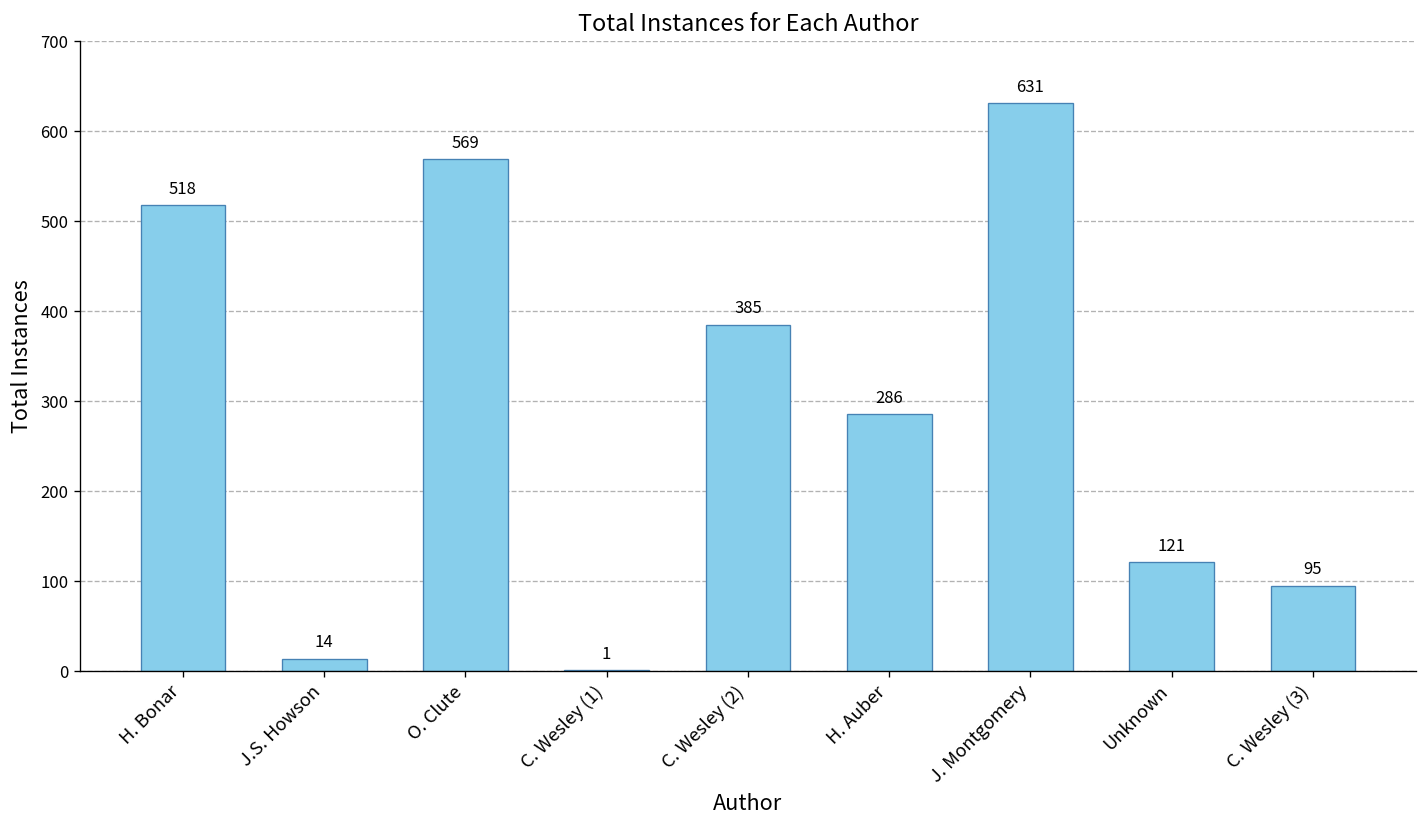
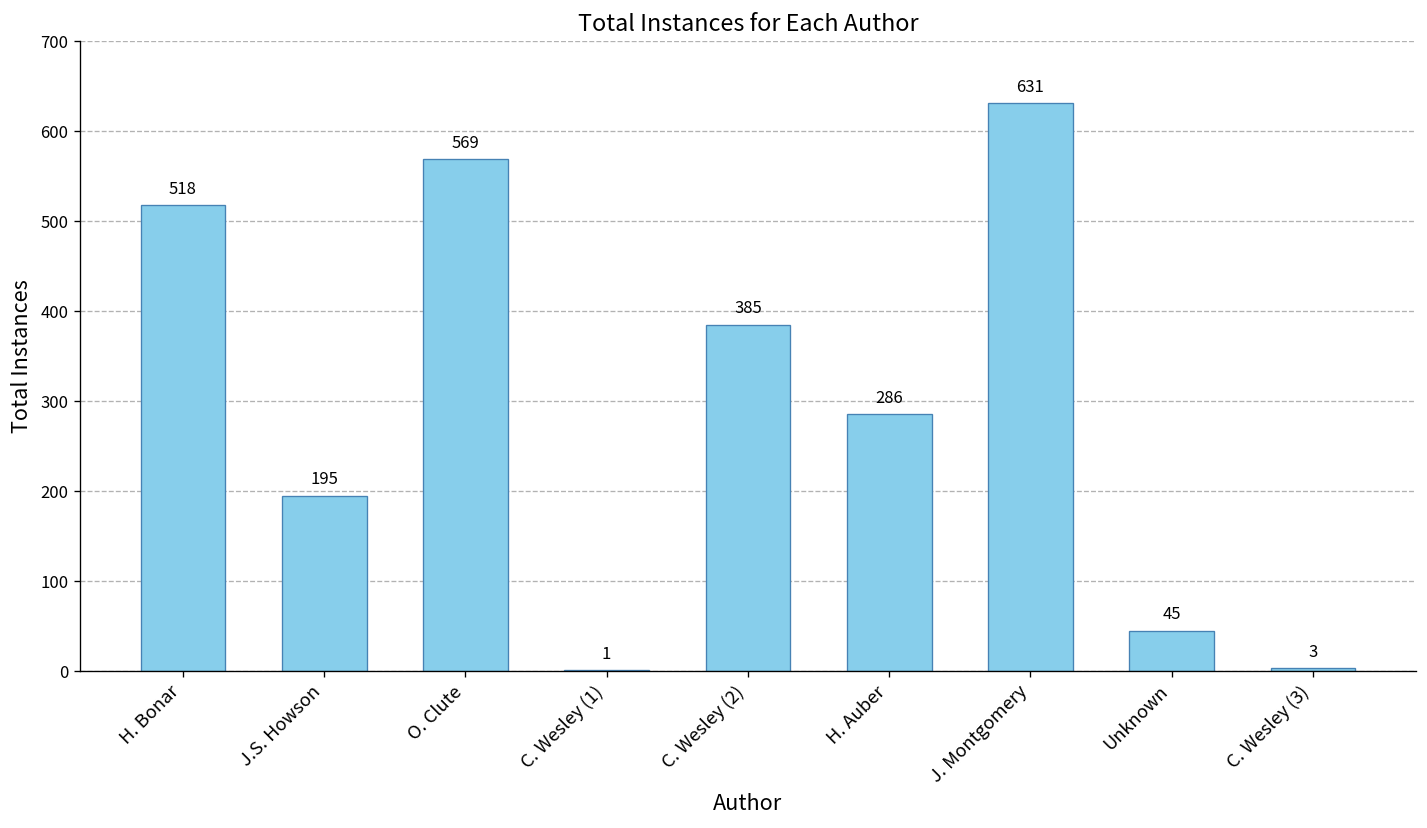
J.S. Howson: 14 -> 195
Unknown: 121 -> 45
C. Wesley (3): 95 -> 3
